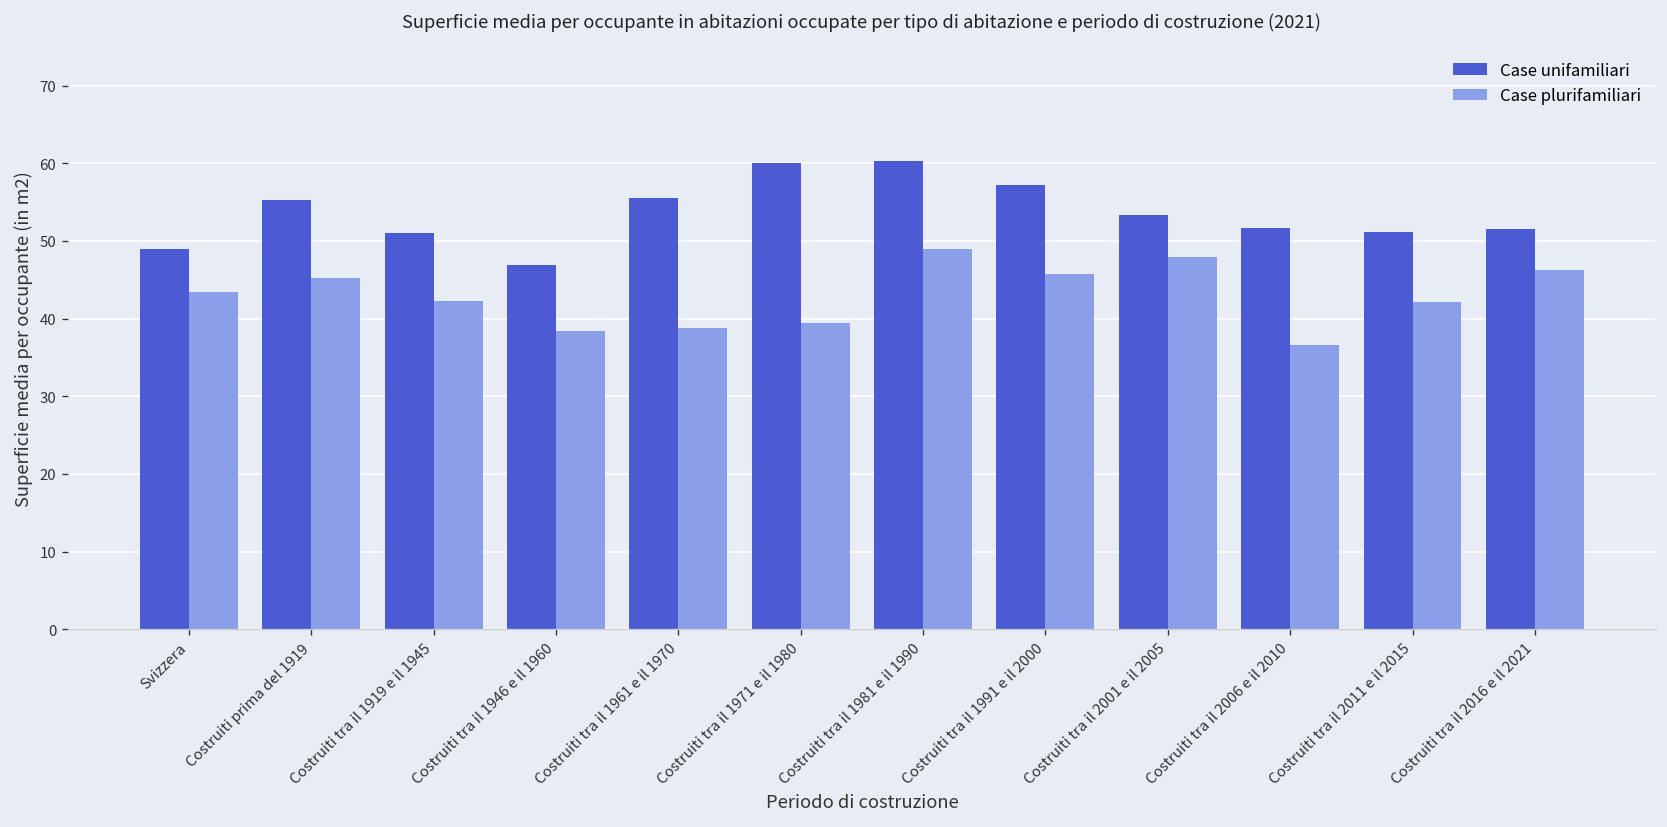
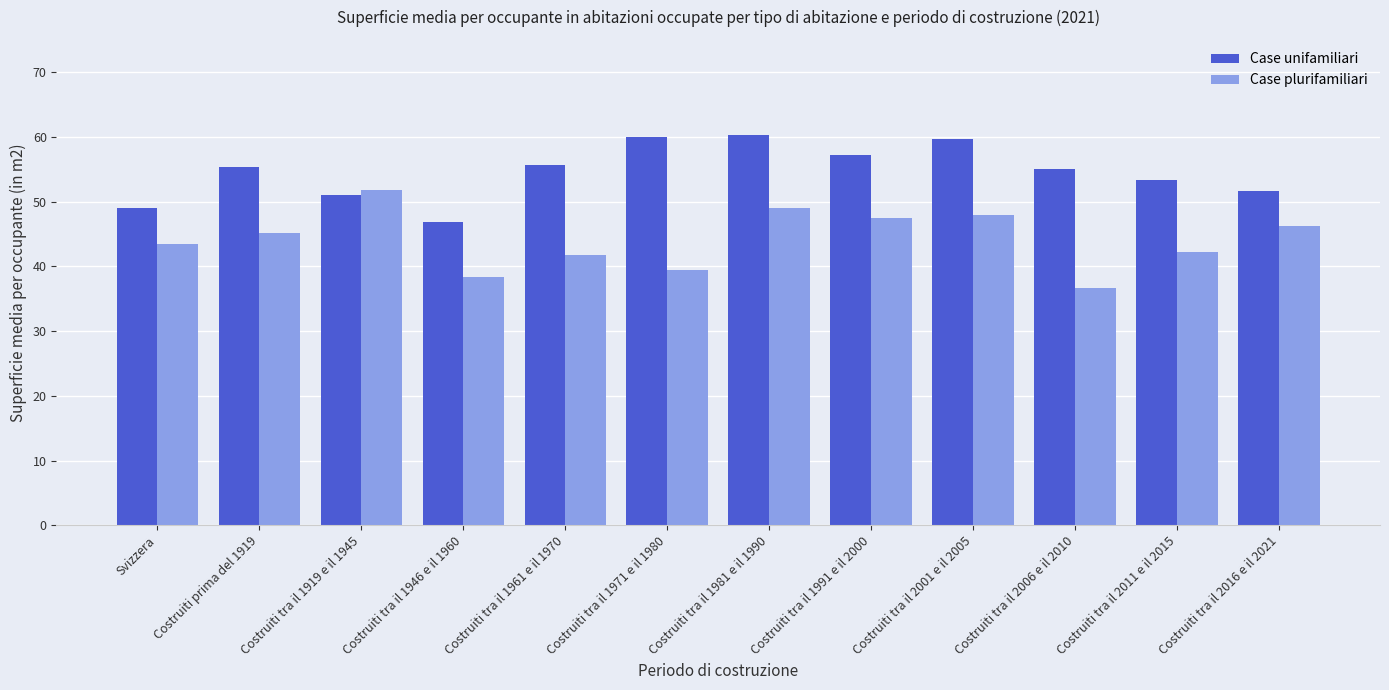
Case plurifamiliari, Costruiti tra il 1919 e il 1945: 42 -> 52
Case plurifamiliari, Costruiti tra il 1961 e il 1970: 39 -> 42
Case plurifamiliari, Costruiti tra il 1991 e il 2000: 46 -> 47
Case unifamiliari, Costruiti tra il 2001 e il 2005: 53 -> 60
Case unifamiliari, Costruiti tra il 2006 e il 2010: 52 -> 55
Case unifamiliari, Costruiti tra il 2011 e il 2015: 51 -> 53
